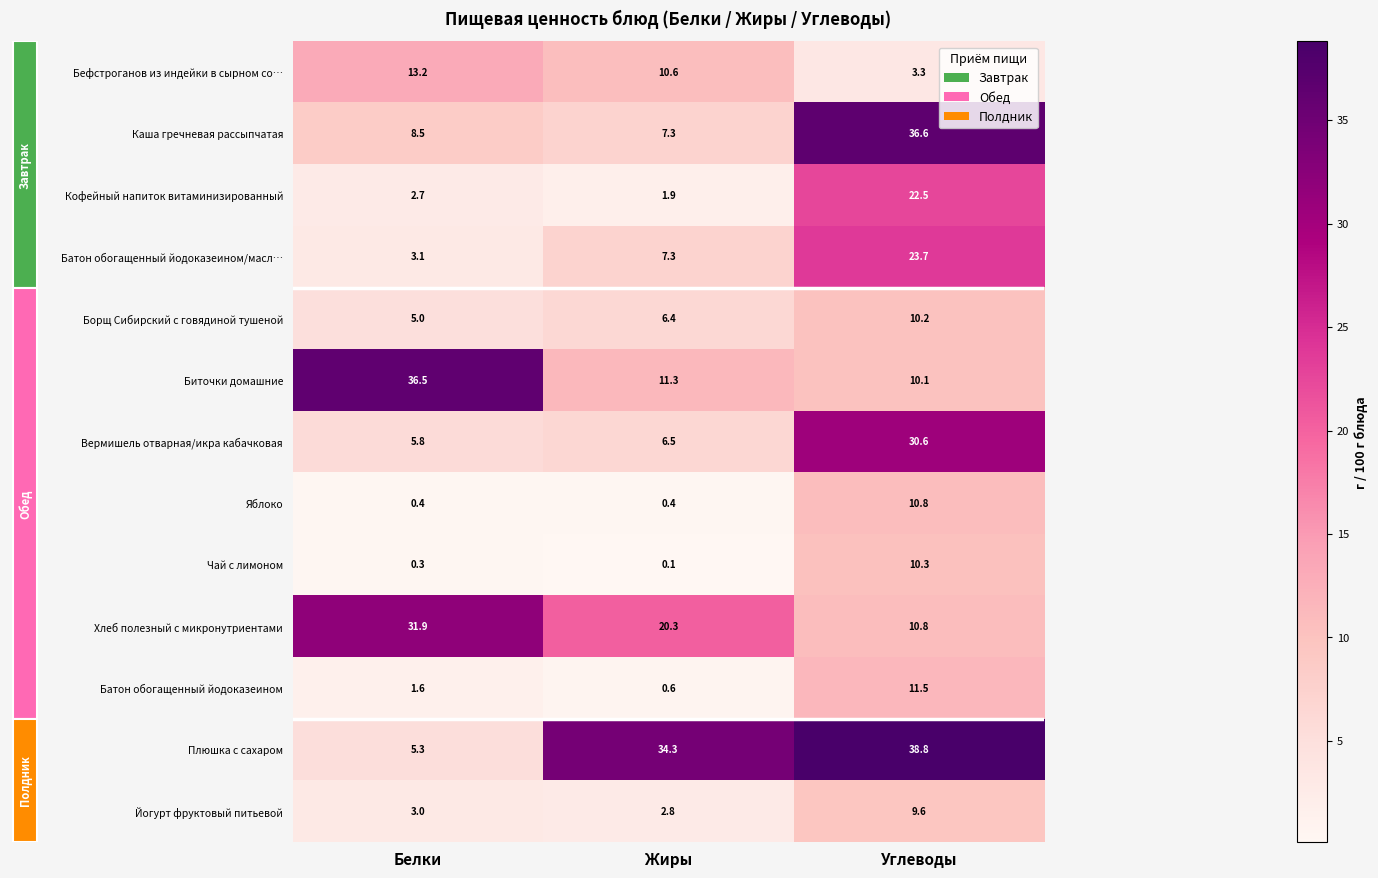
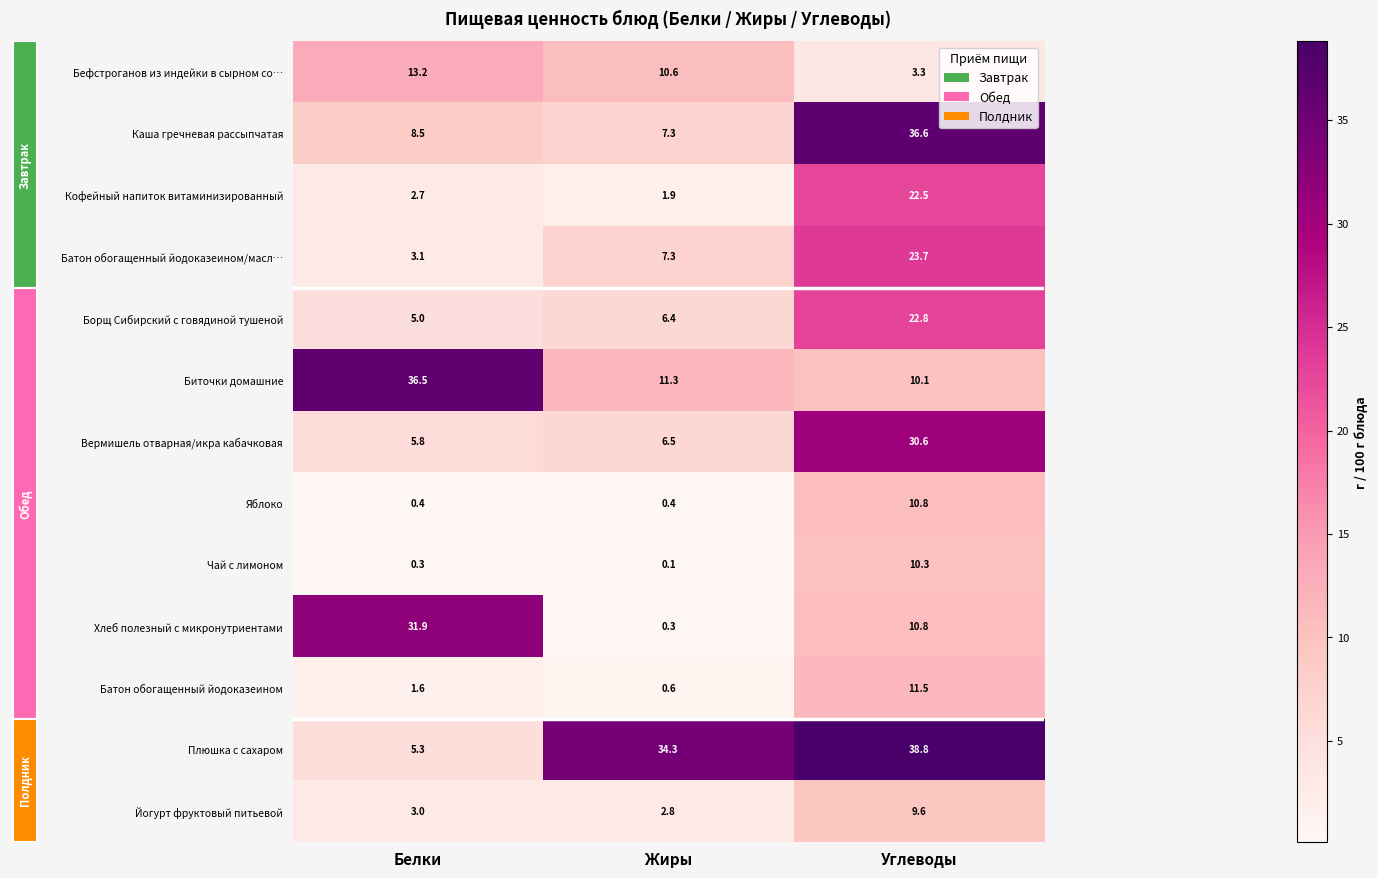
Борщ Сибирский с говядиной тушеной, Углеводы: 10.2 -> 22.8
Хлеб полезный с микронутриентами, Жиры: 20.3 -> 0.3
